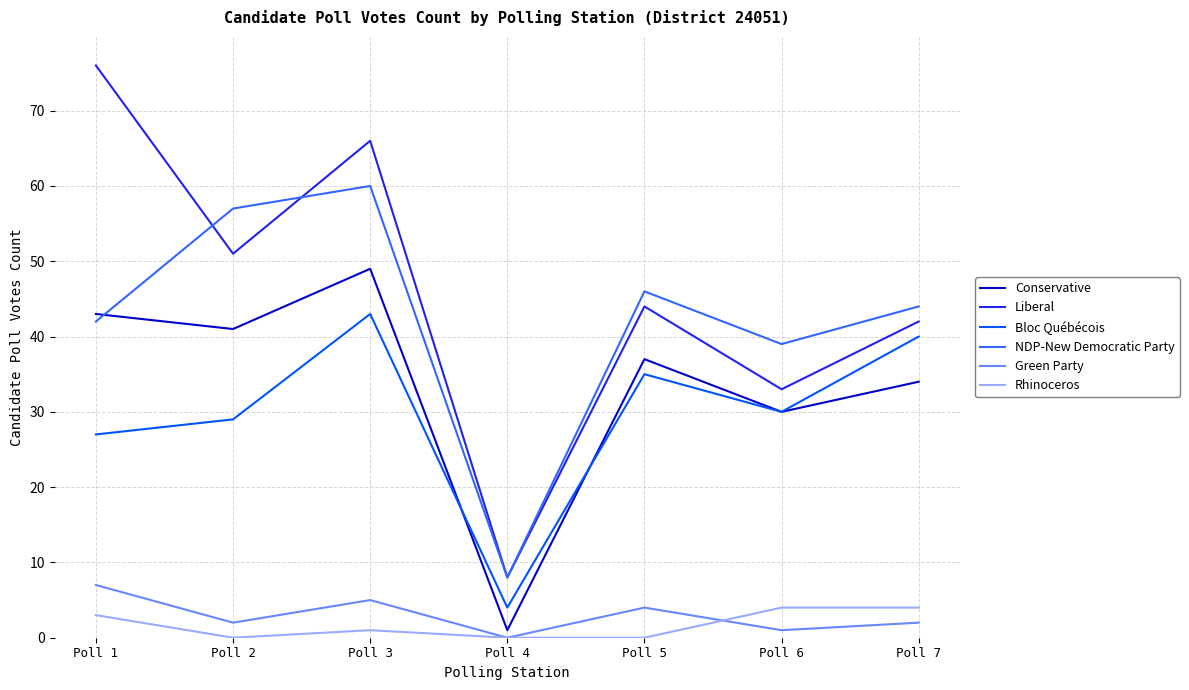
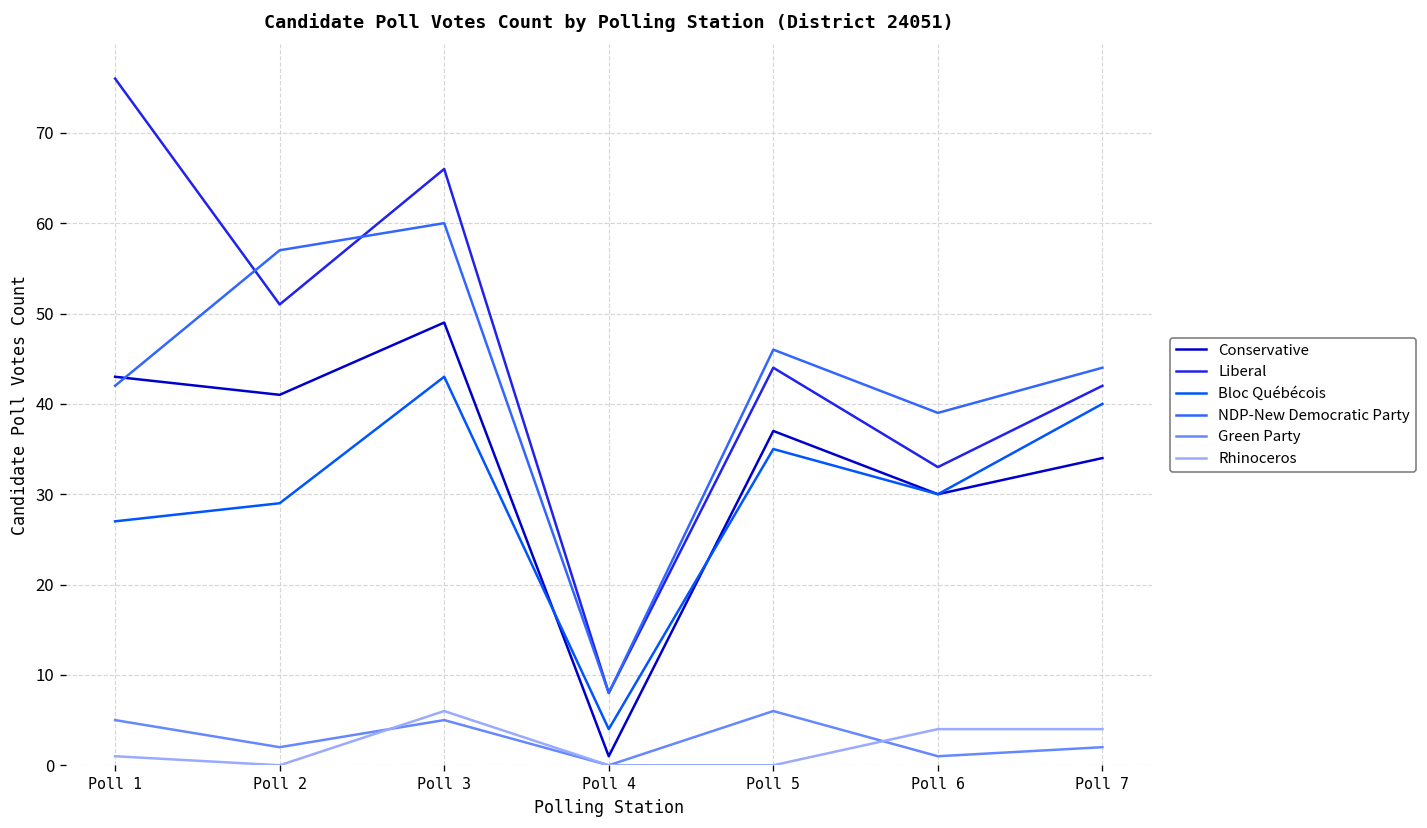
Green Party, Poll 1: 7 -> 5
Rhinoceros, Poll 1: 3 -> 1
Rhinoceros, Poll 3: 1 -> 6
Green Party, Poll 5: 4 -> 6
